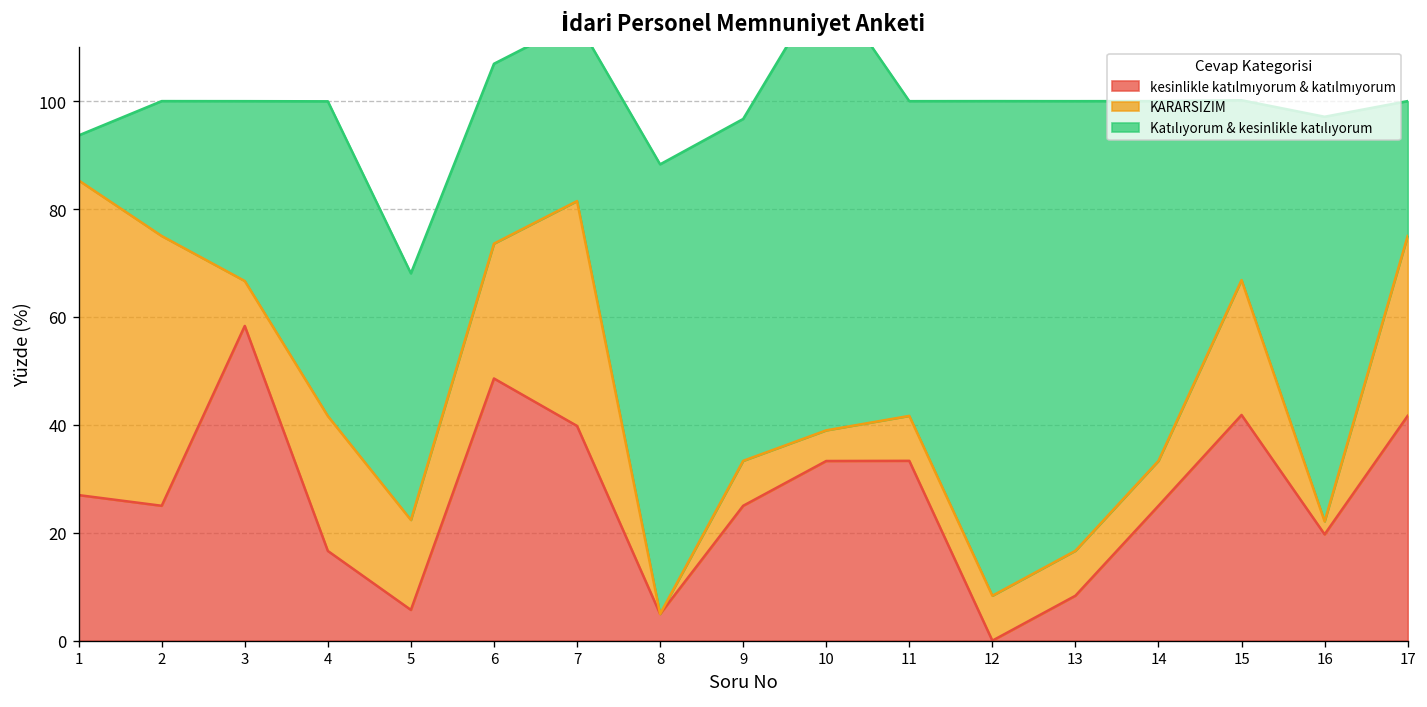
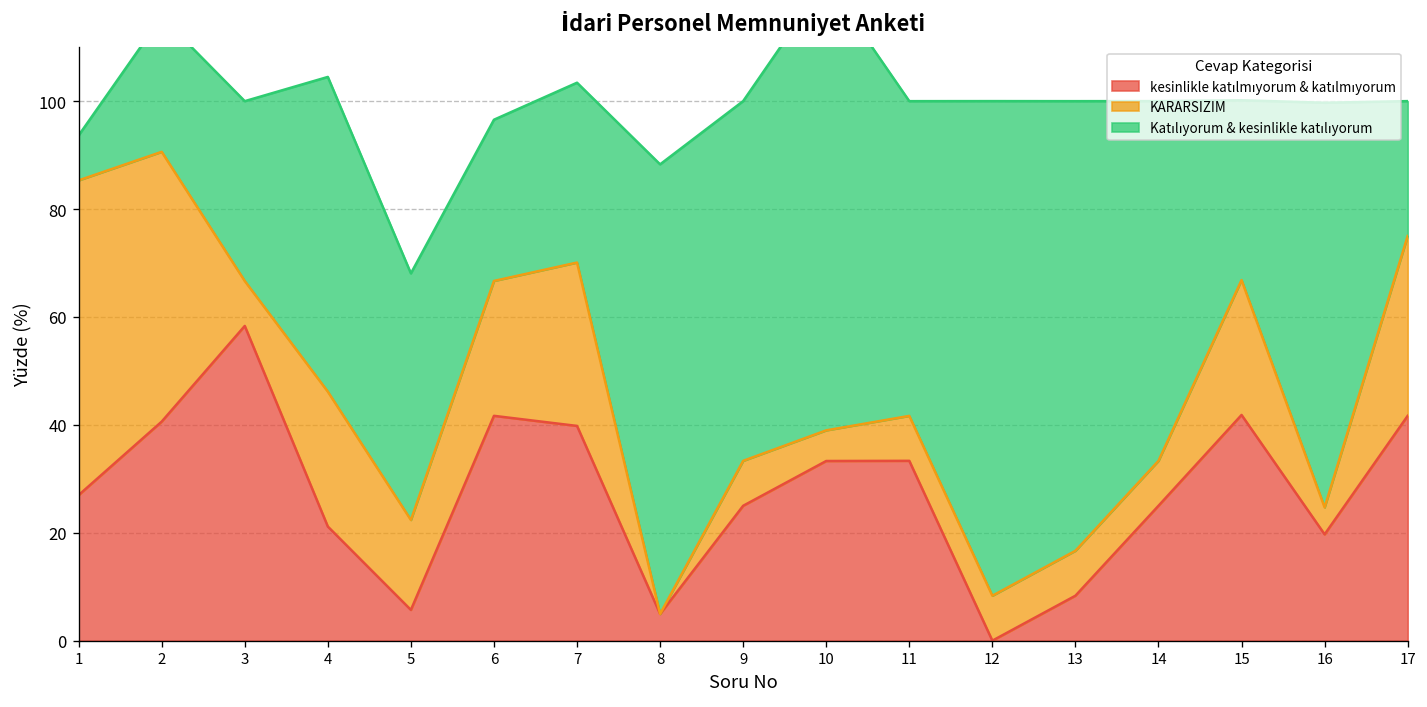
kesinlikle katılmıyorum & katılmıyorum, 2: 25 -> 41
kesinlikle katılmıyorum & katılmıyorum, 4: 17 -> 21
kesinlikle katılmıyorum & katılmıyorum, 6: 49 -> 42
Katılıyorum & kesinlikle katılıyorum, 6: 33 -> 30
KARARSIZIM, 7: 42 -> 30
Katılıyorum & kesinlikle katılıyorum, 9: 63 -> 67
KARARSIZIM, 16: 2 -> 5
